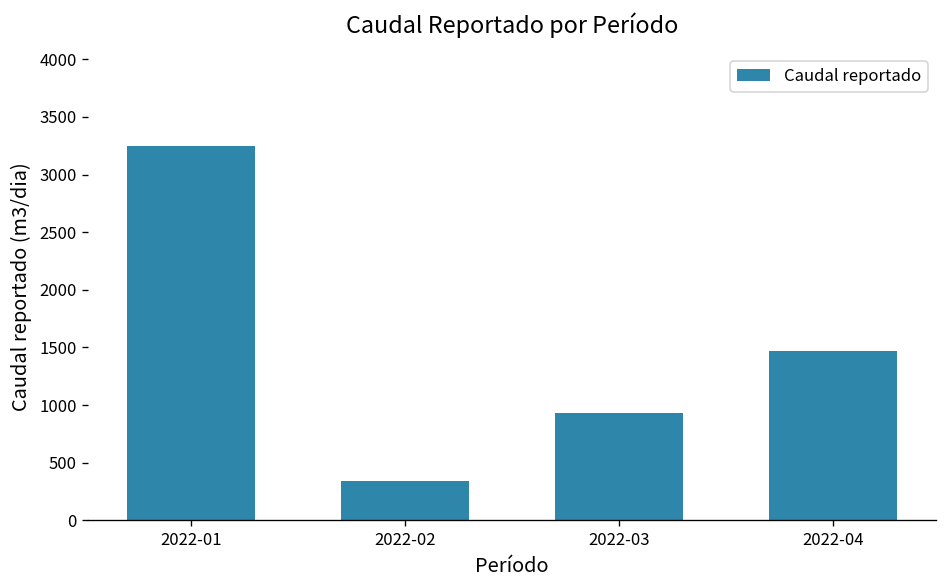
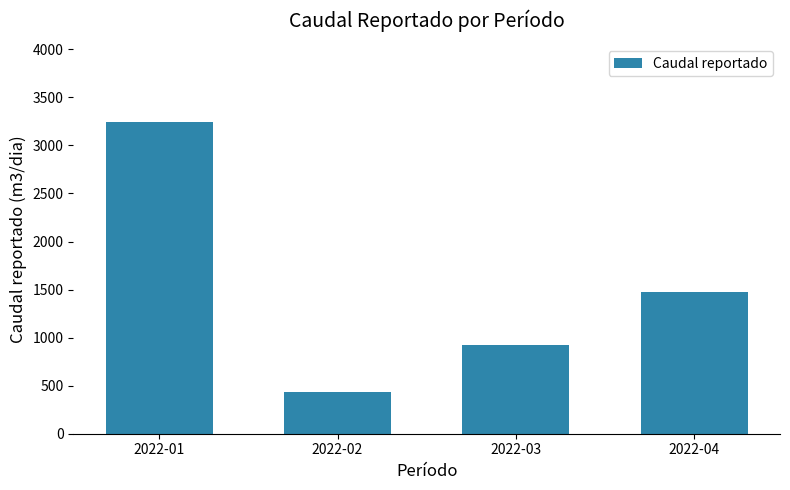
2022-02: 300 -> 400
